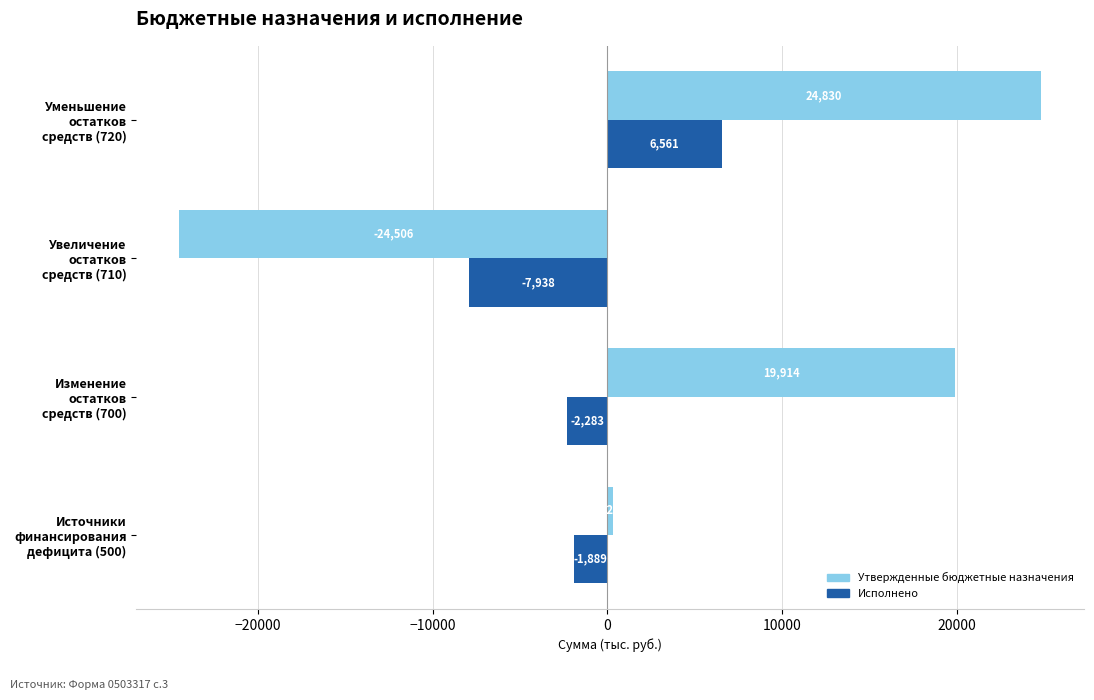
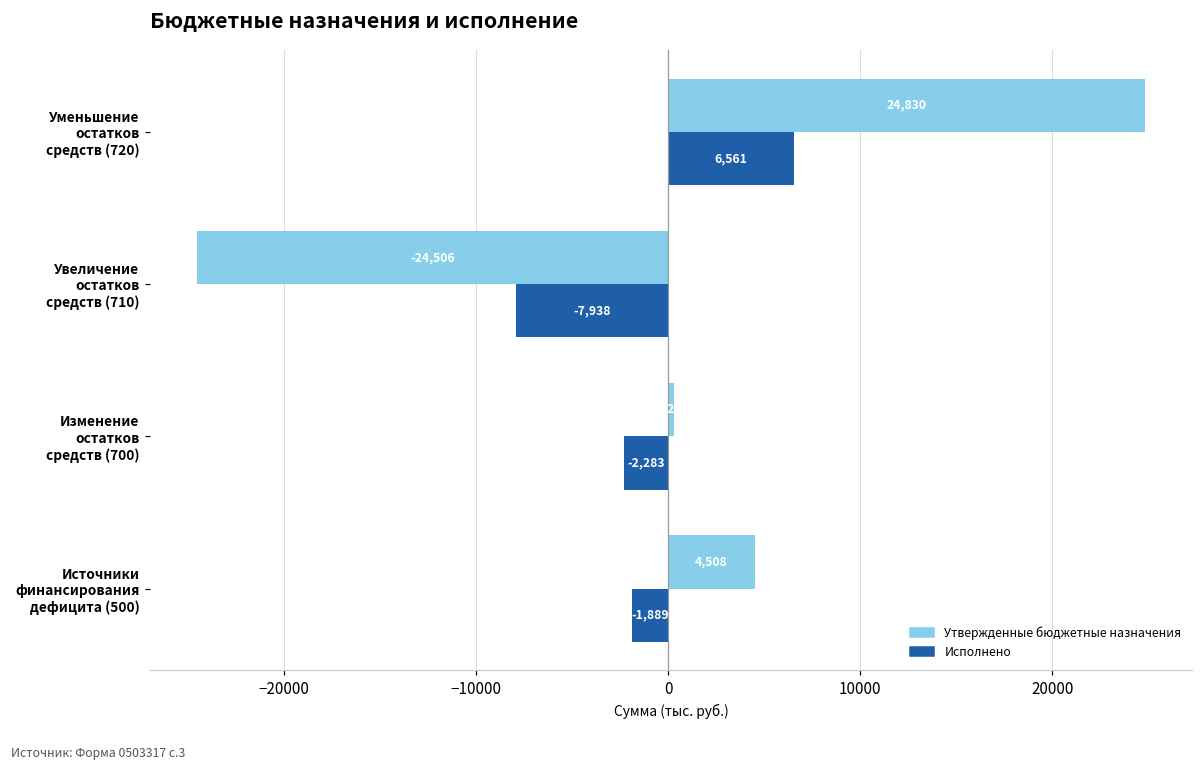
Утвержденные бюджетные назначения, Изменение остатков средств (700): 19900 -> 300
Утвержденные бюджетные назначения, Источники финансирования дефицита (500): 300 -> 4500
